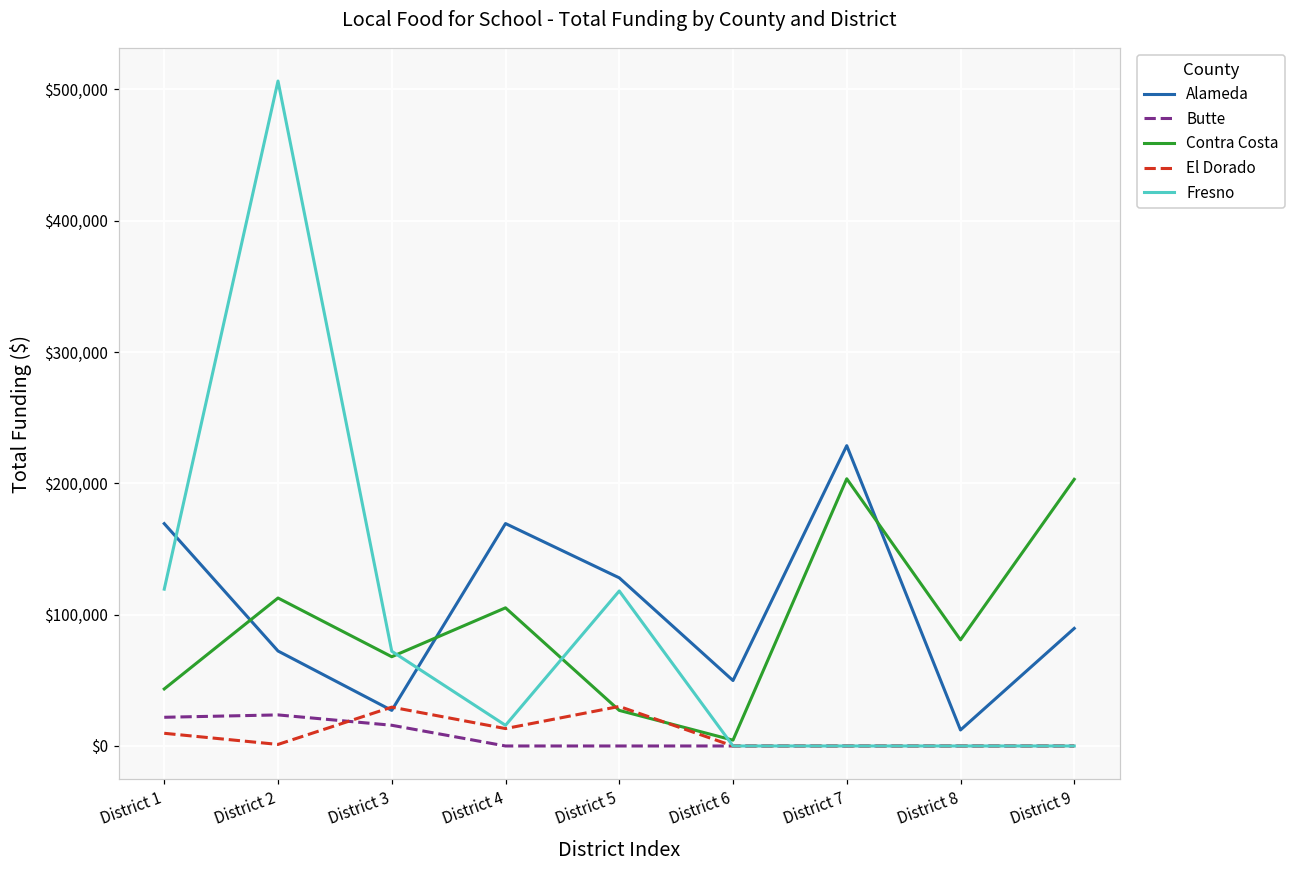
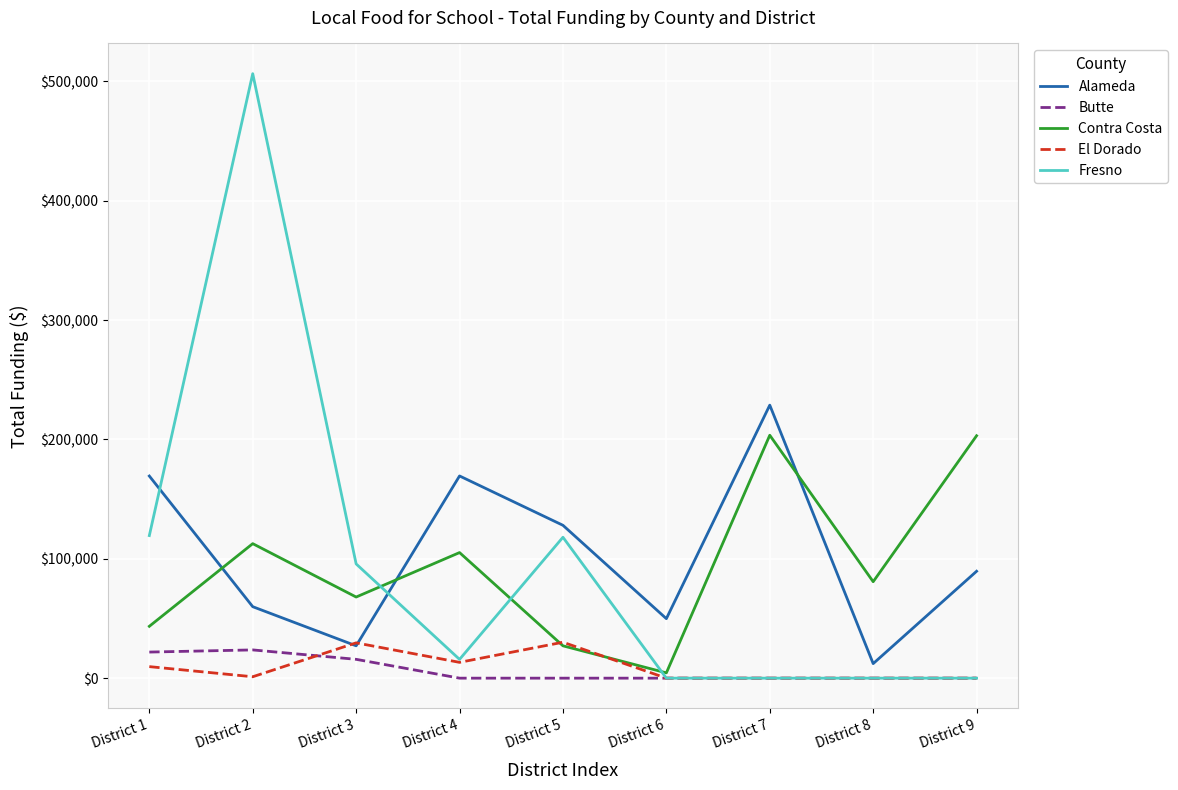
Alameda, District 2: $72,000 -> $60,000
Fresno, District 3: $72,000 -> $96,000
